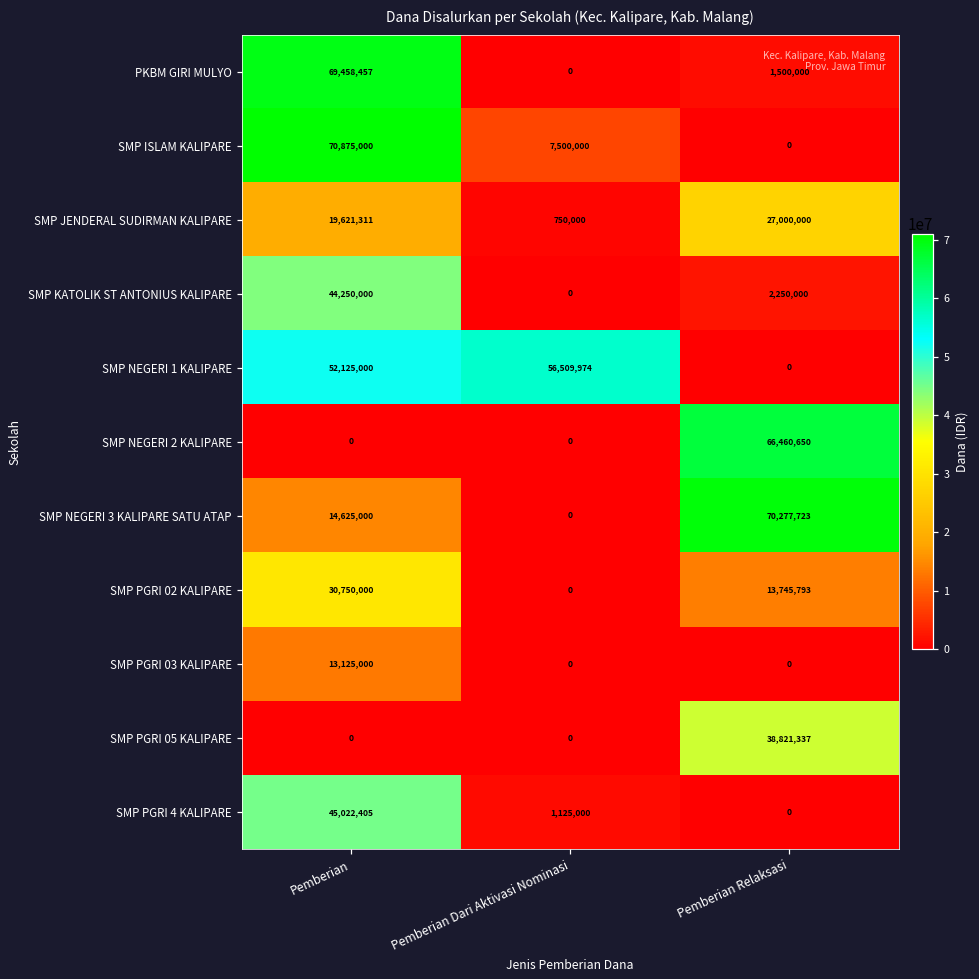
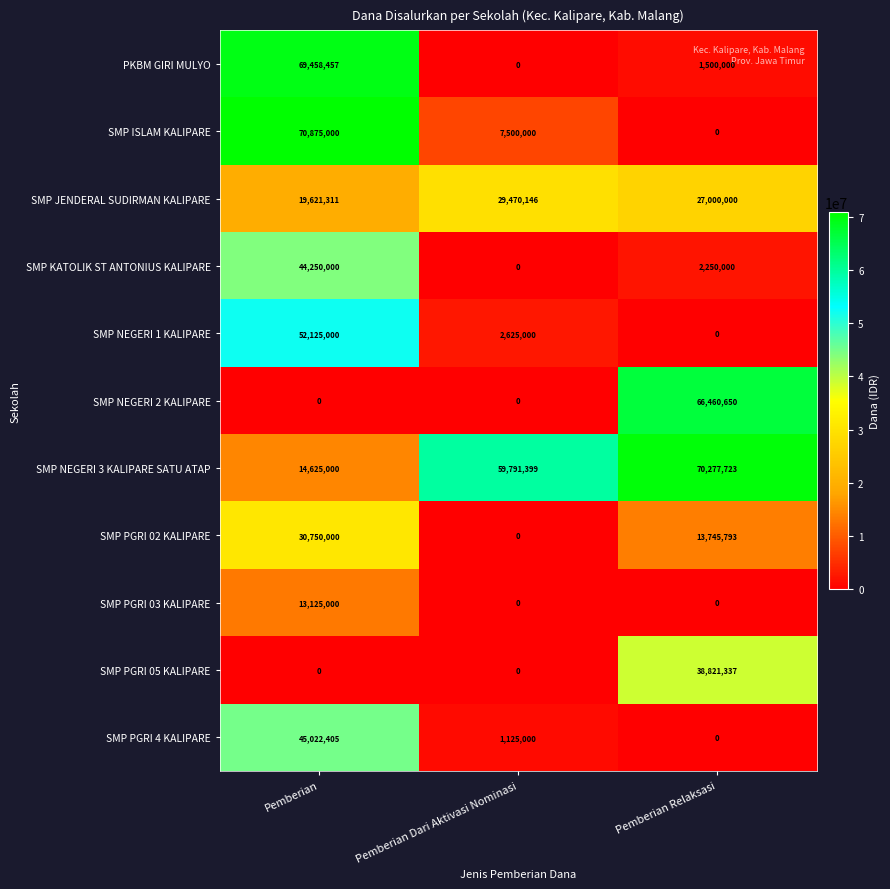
SMP JENDERAL SUDIRMAN KALIPARE, Pemberian Dari Aktivasi Nominasi: 750,000 -> 29,470,146
SMP NEGERI 1 KALIPARE, Pemberian Dari Aktivasi Nominasi: 56,509,974 -> 2,625,000
SMP NEGERI 3 KALIPARE SATU ATAP, Pemberian Dari Aktivasi Nominasi: 0 -> 59,791,399
